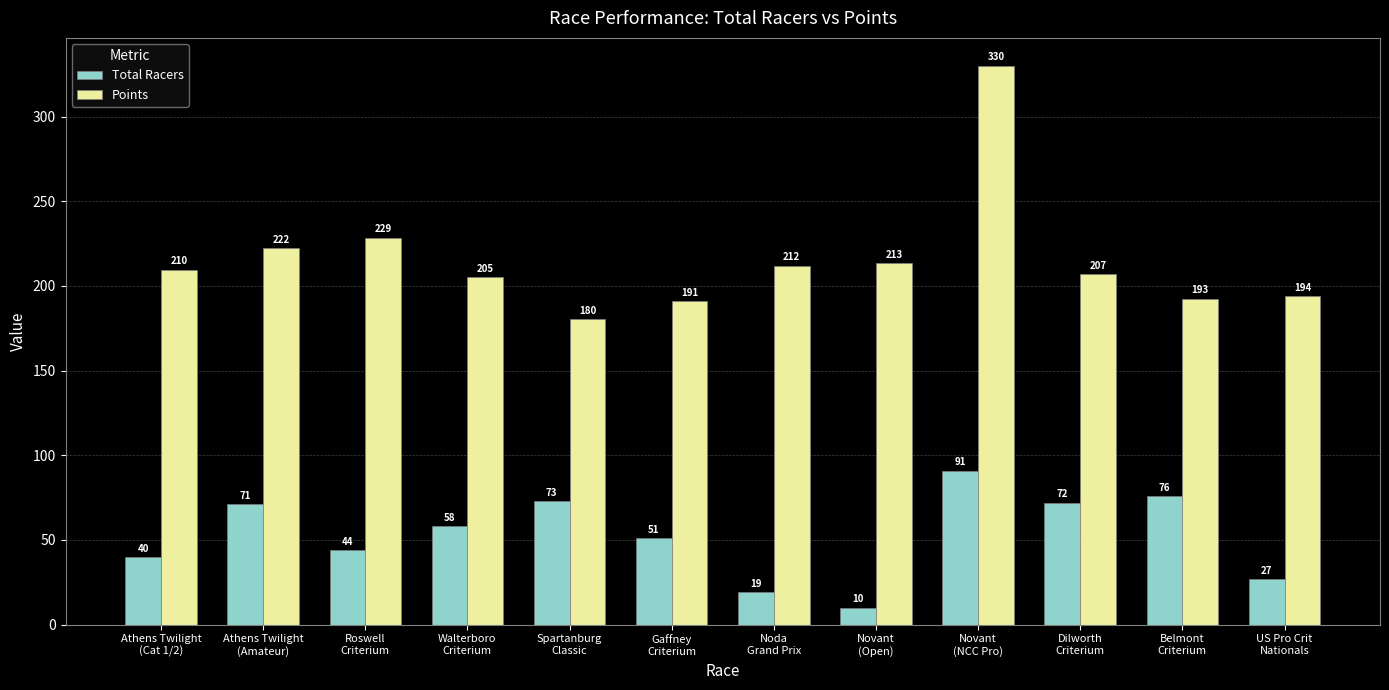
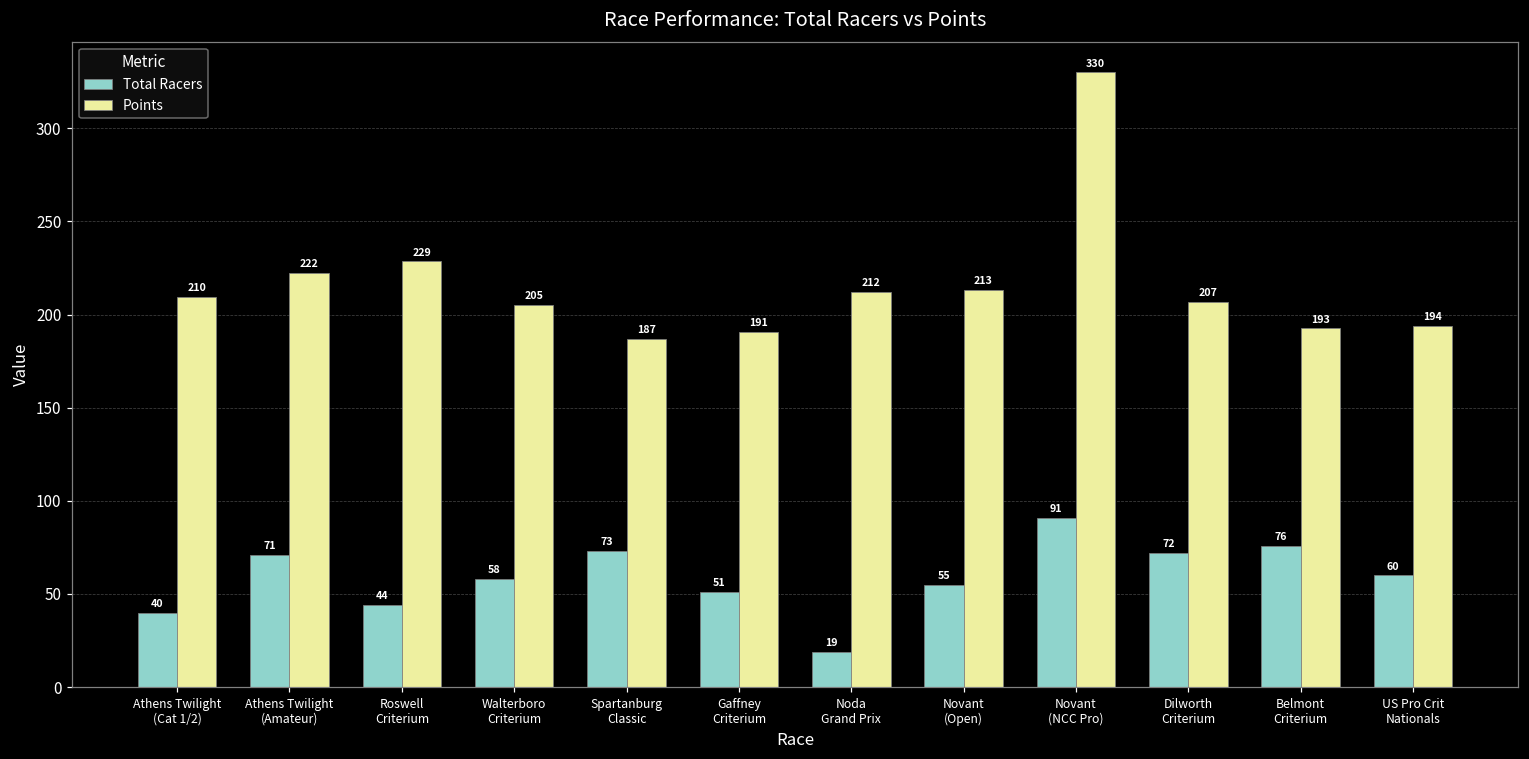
Points, Spartanburg Classic: 180 -> 187
Total Racers, Novant (Open): 10 -> 55
Total Racers, US Pro Crit Nationals: 27 -> 60
